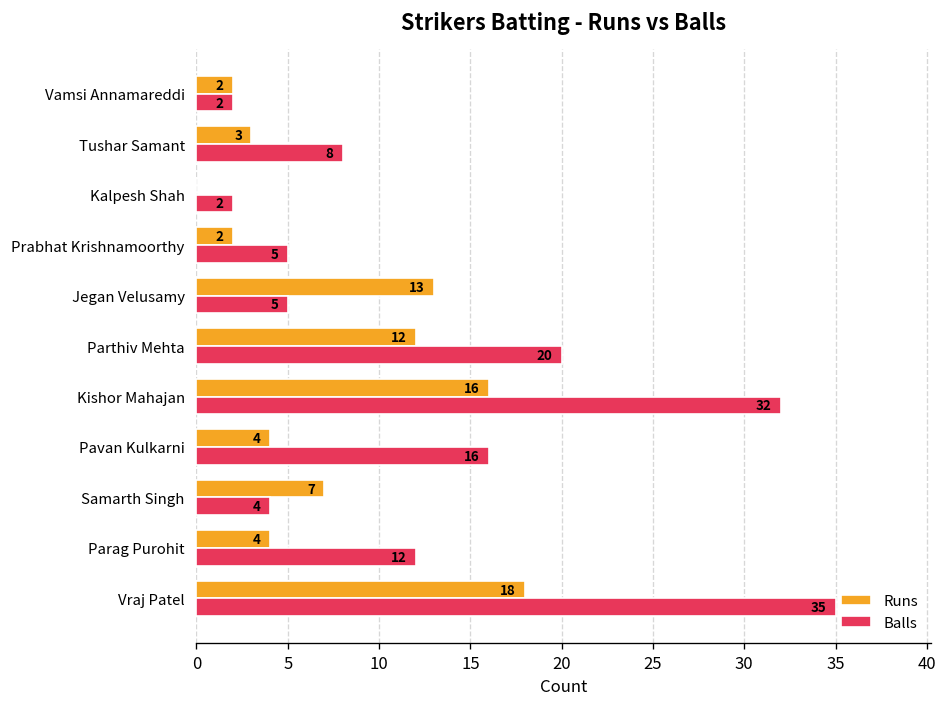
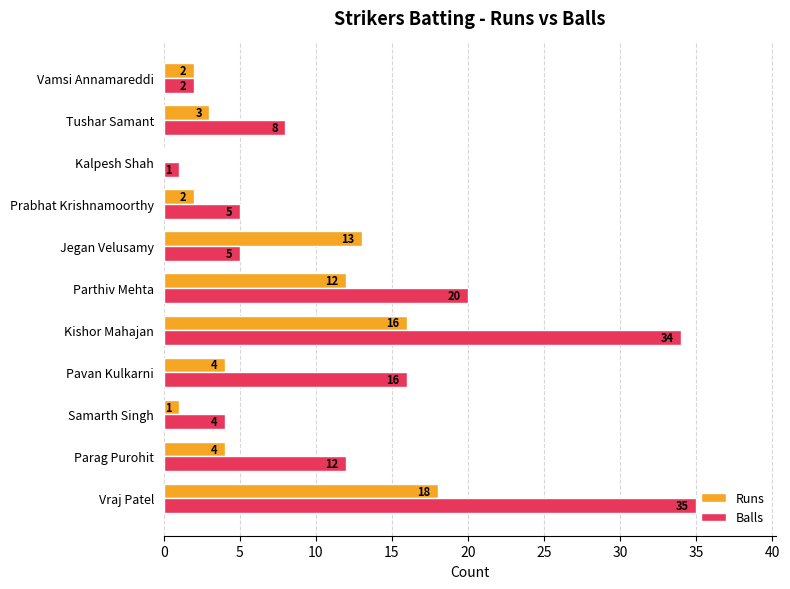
Balls, Kalpesh Shah: 2 -> 1
Balls, Kishor Mahajan: 32 -> 34
Runs, Samarth Singh: 7 -> 1
